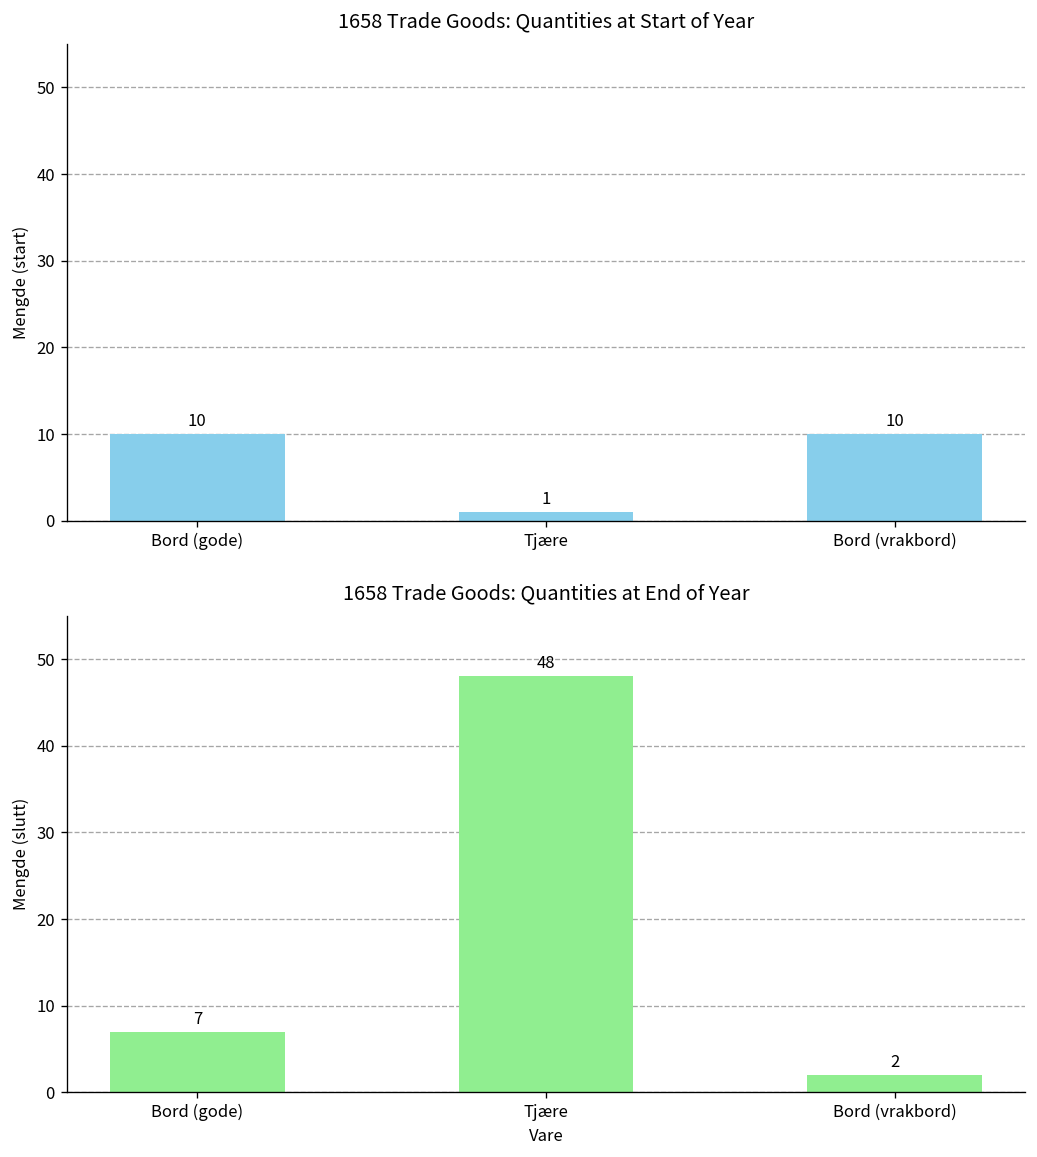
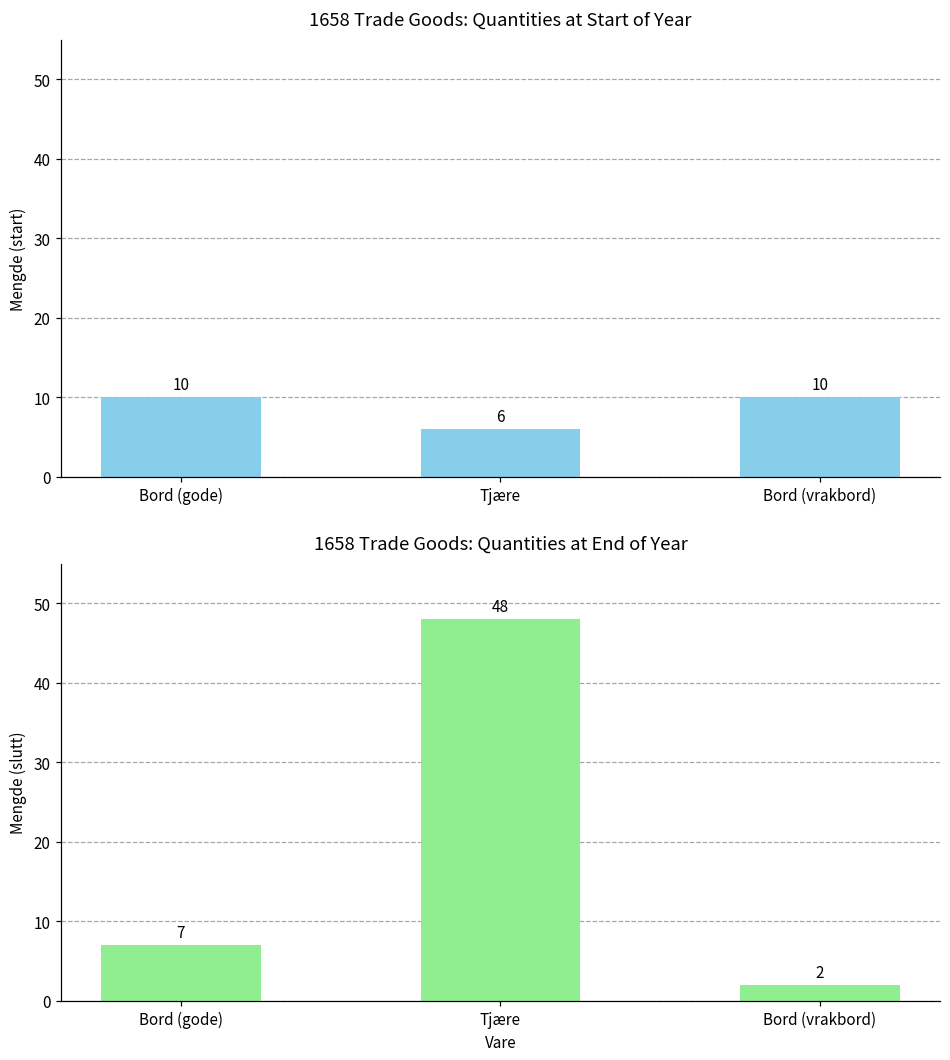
1658 Trade Goods: Quantities at Start of Year, Tjære: 1 -> 6
